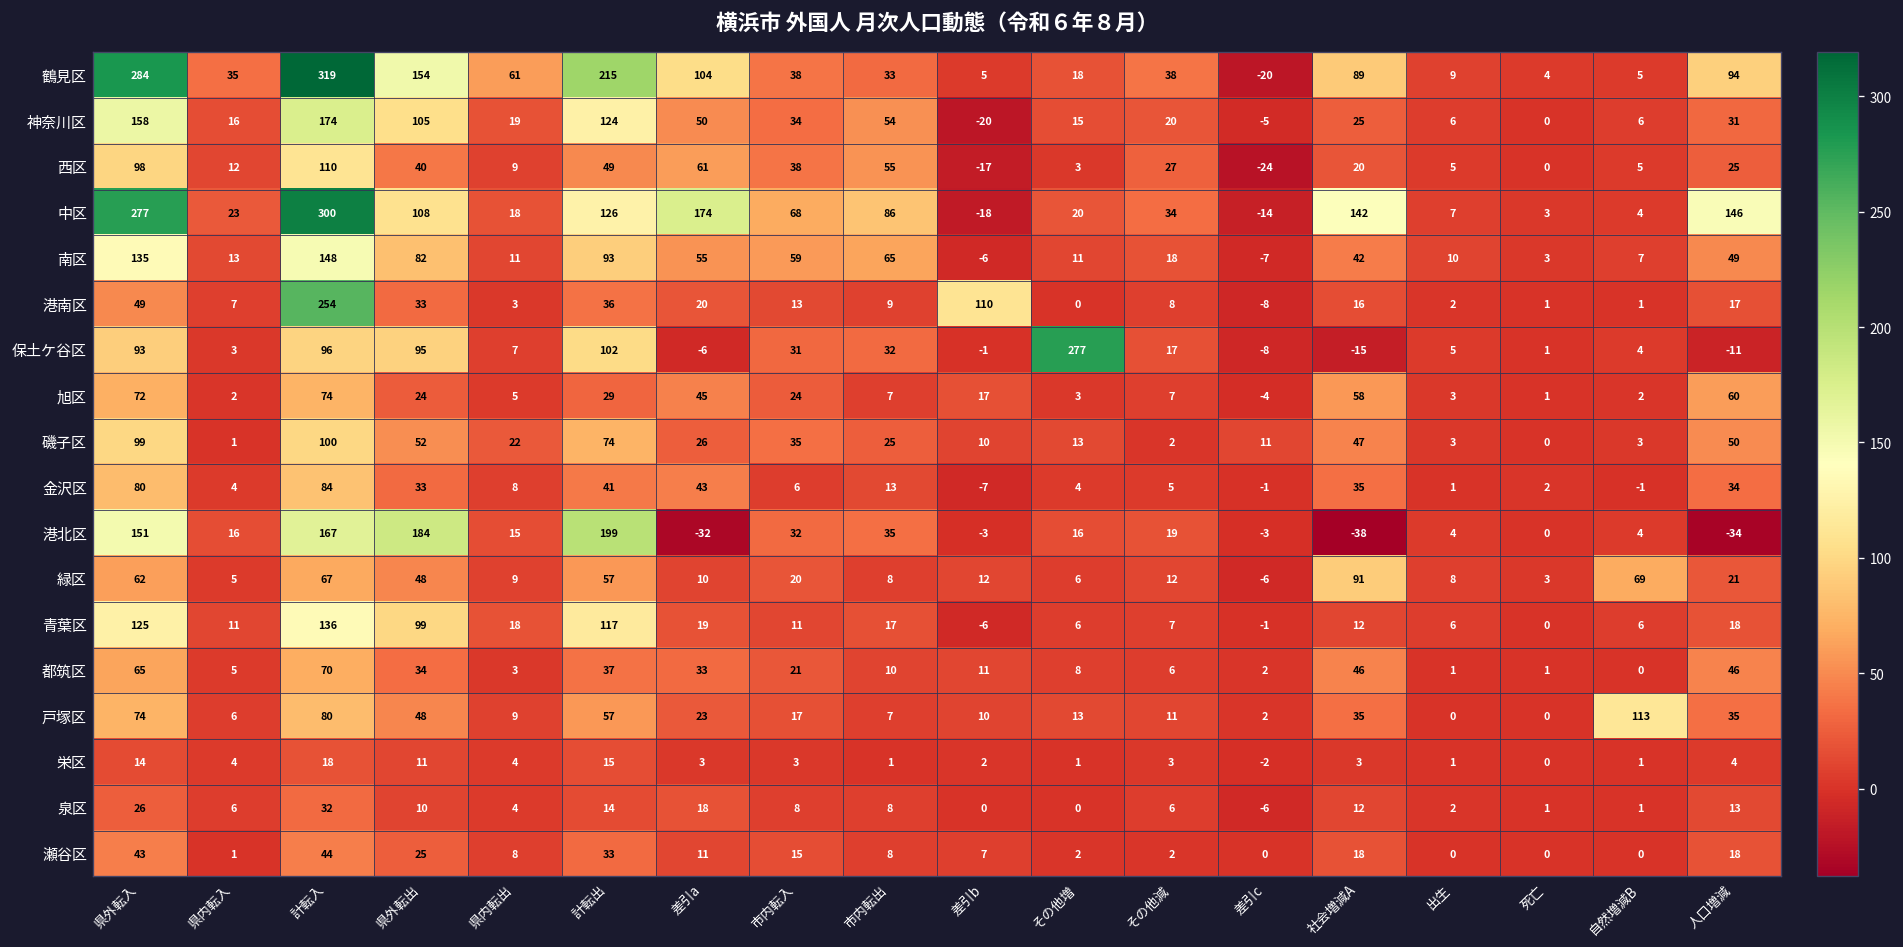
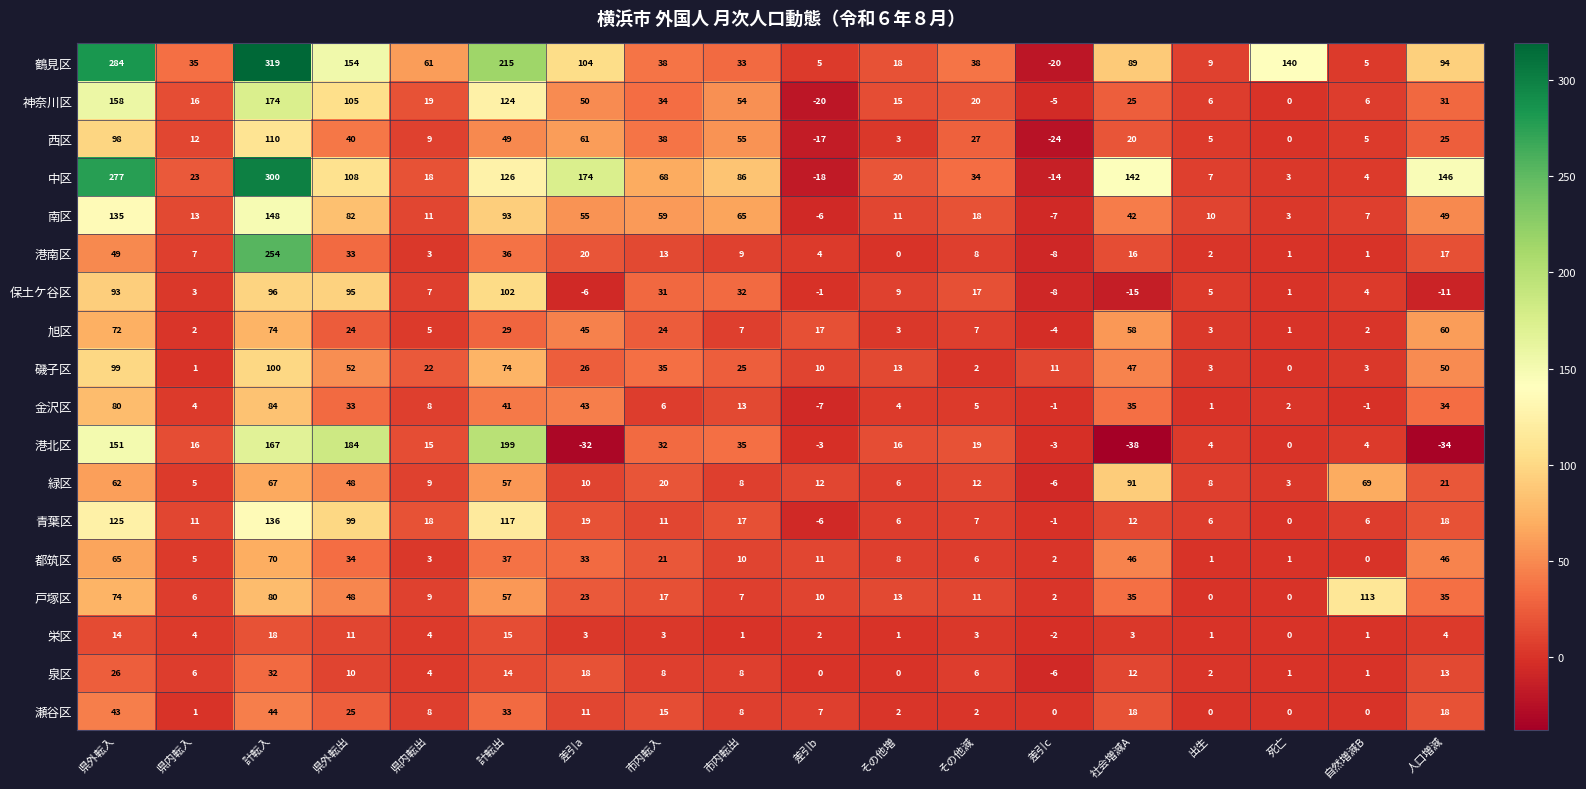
鶴見区, 死亡: 4 -> 140
港南区, 差引b: 110 -> 4
保土ケ谷区, その他増: 277 -> 9
